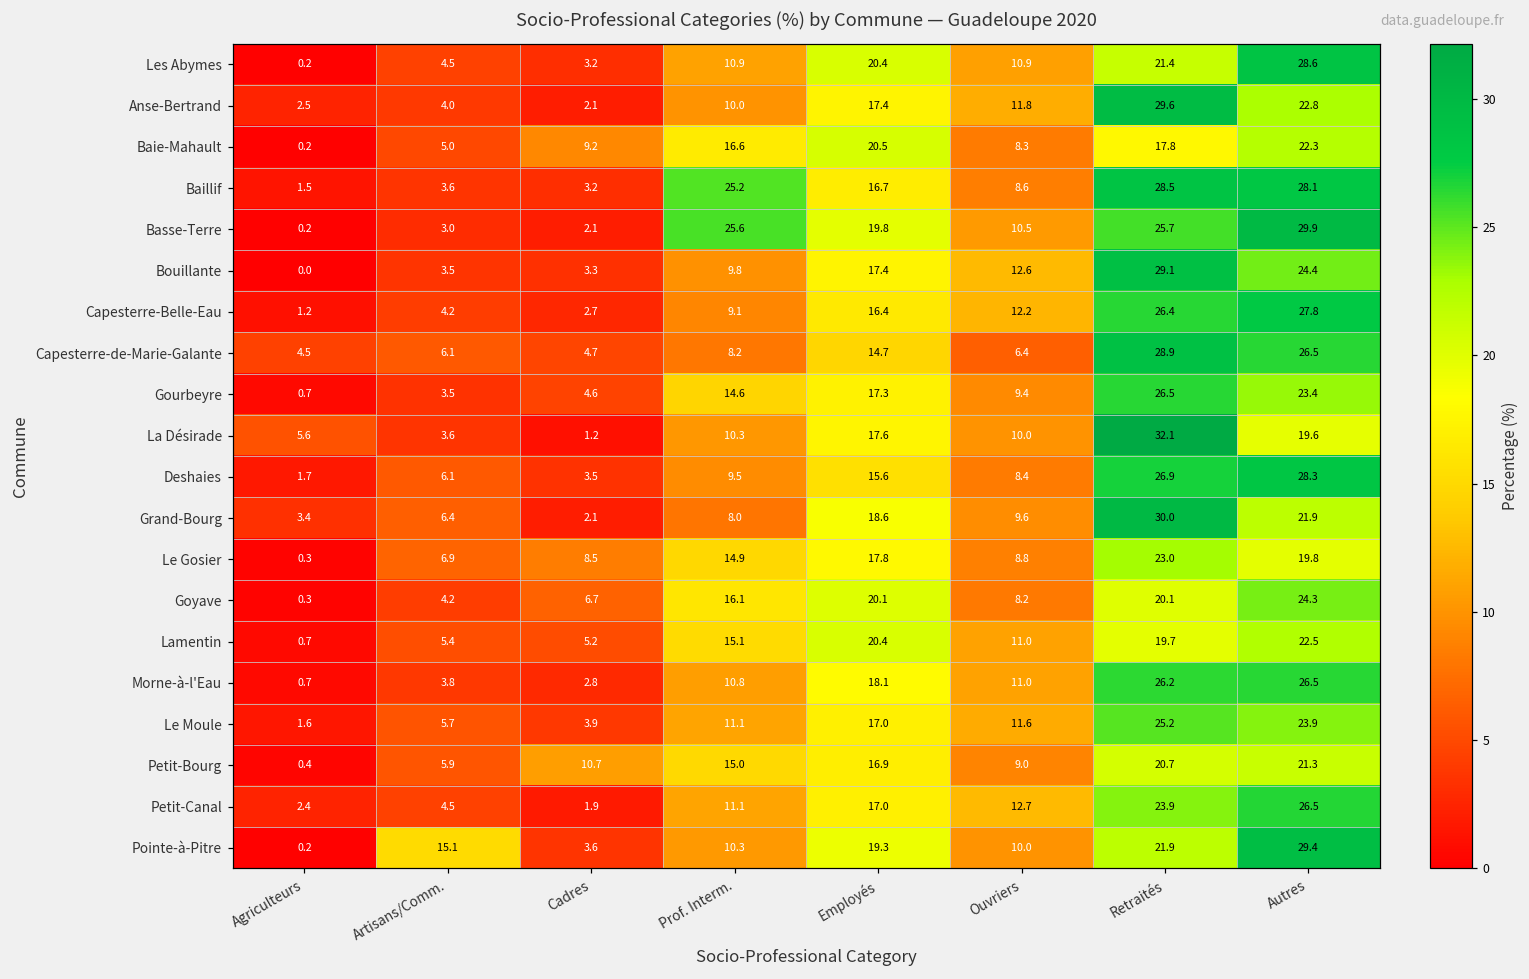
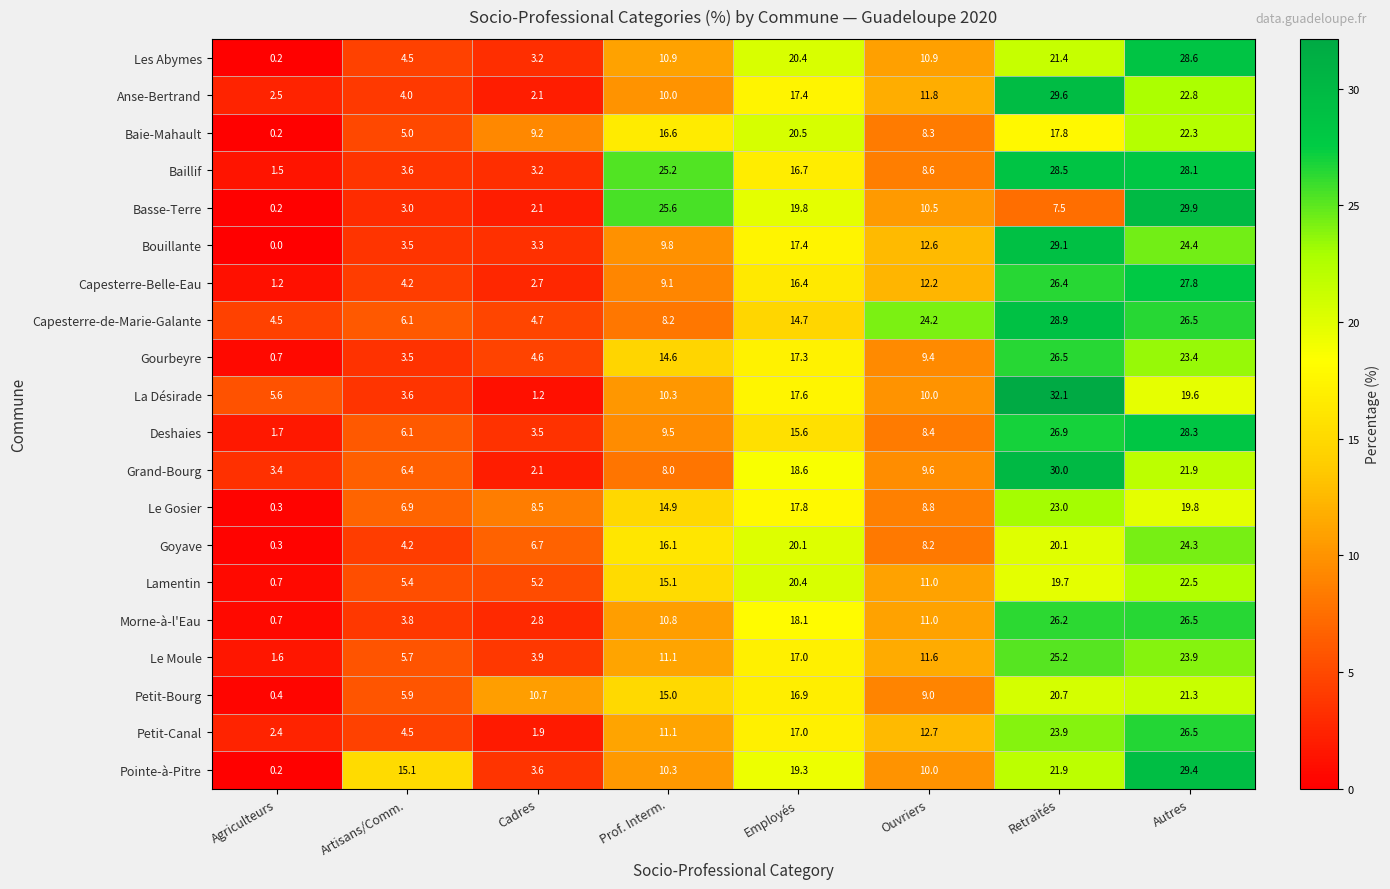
Basse-Terre, Retraités: 25.7 -> 7.5
Capesterre-de-Marie-Galante, Ouvriers: 6.4 -> 24.2
